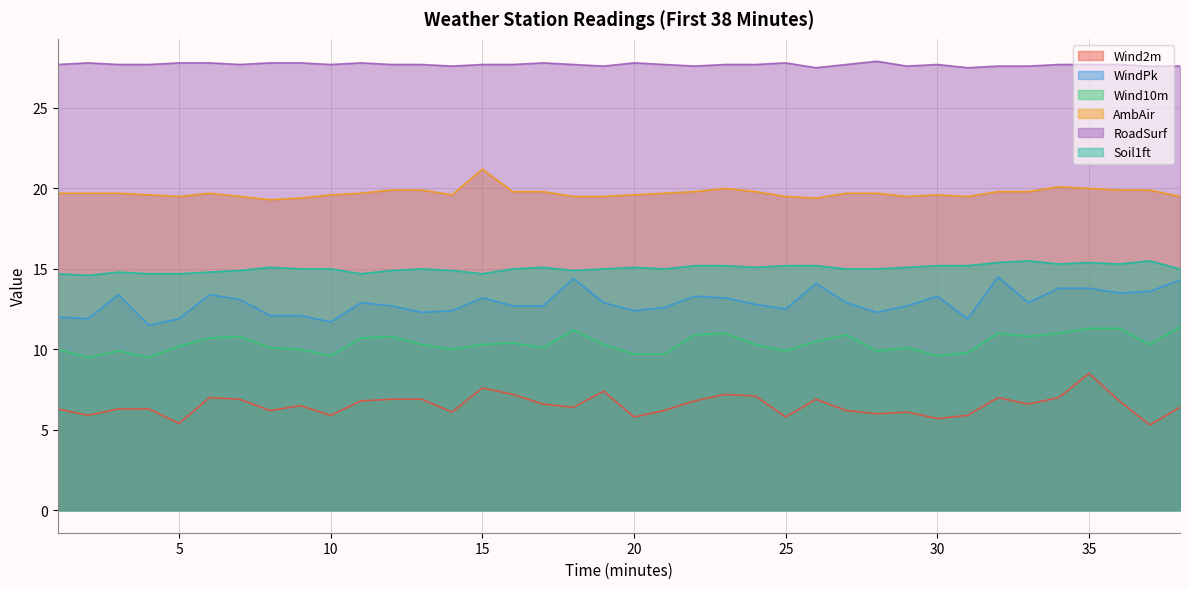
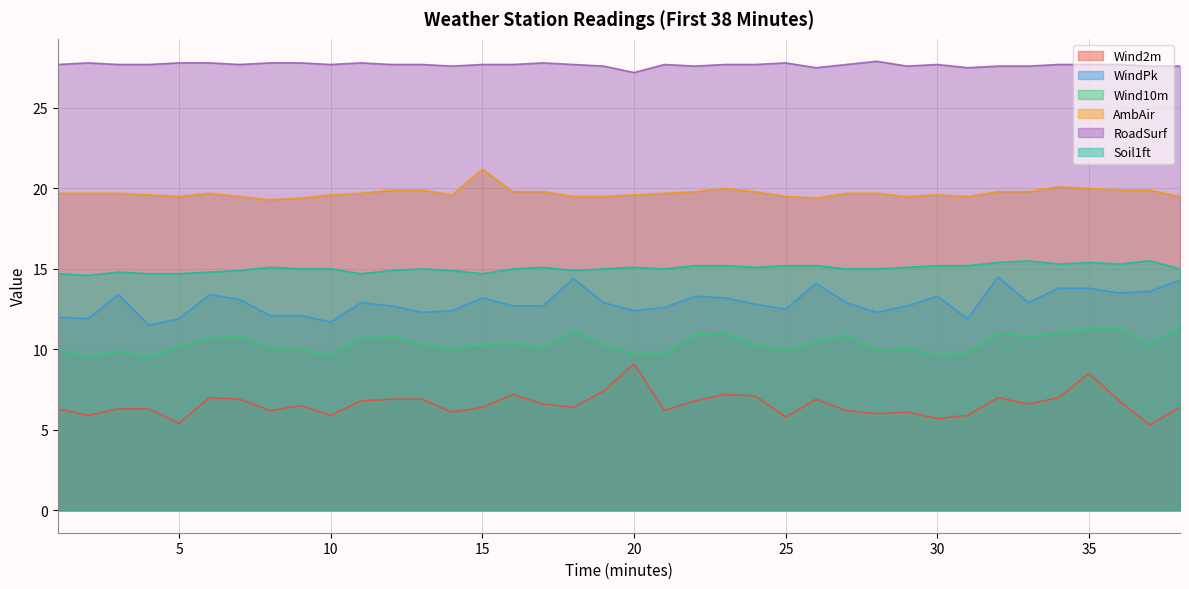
Wind2m, 15: 7.6 -> 6.4
Wind2m, 20: 5.8 -> 9.1
RoadSurf, 20: 27.8 -> 27.2
